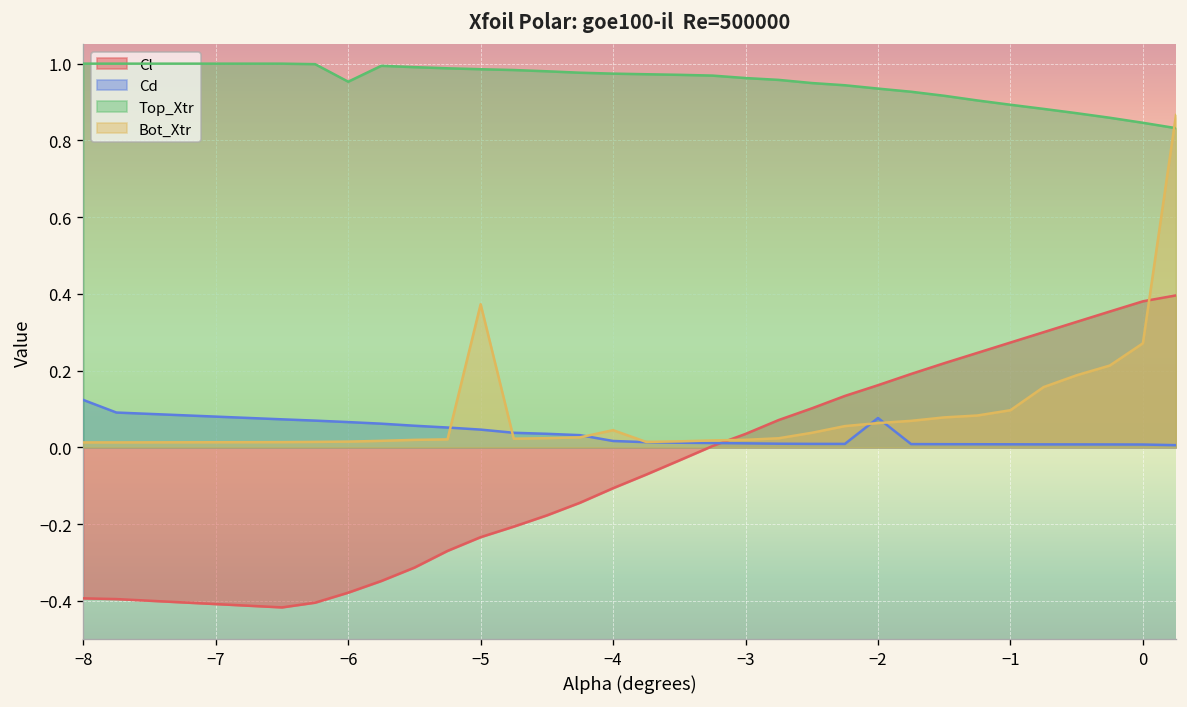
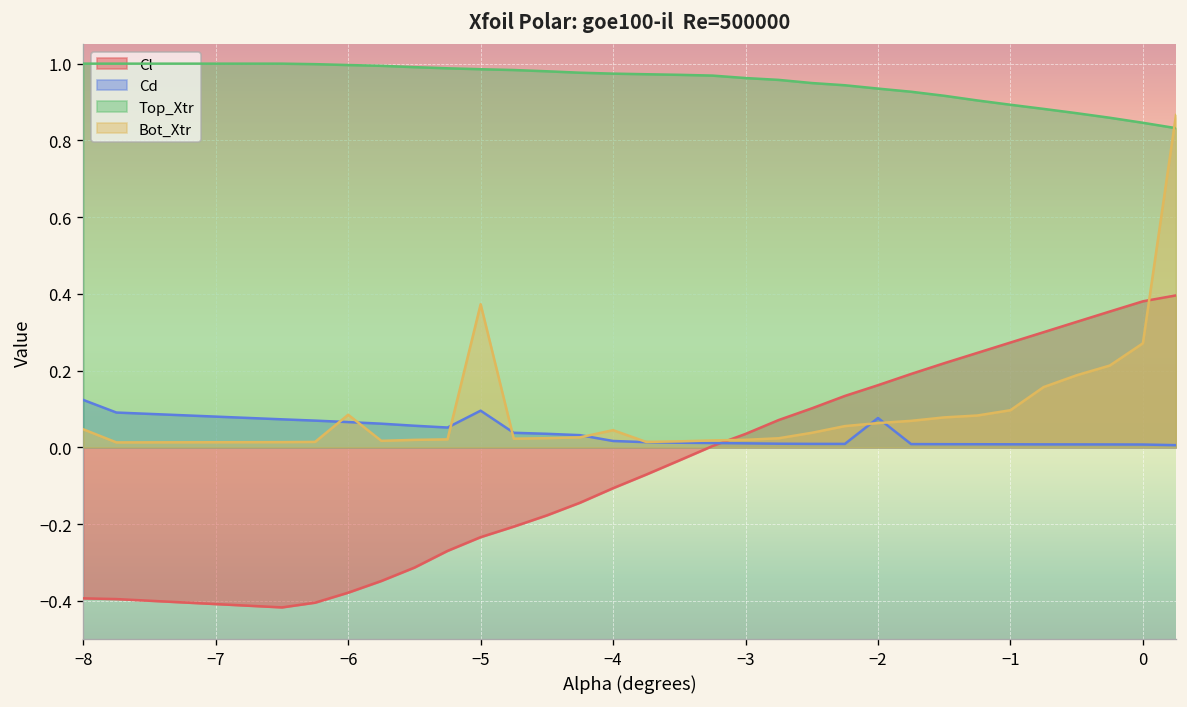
Bot_Xtr, −8: 0.01 -> 0.05
Top_Xtr, −6: 0.95 -> 1.00
Bot_Xtr, −6: 0.02 -> 0.09
Cd, −5: 0.05 -> 0.10
